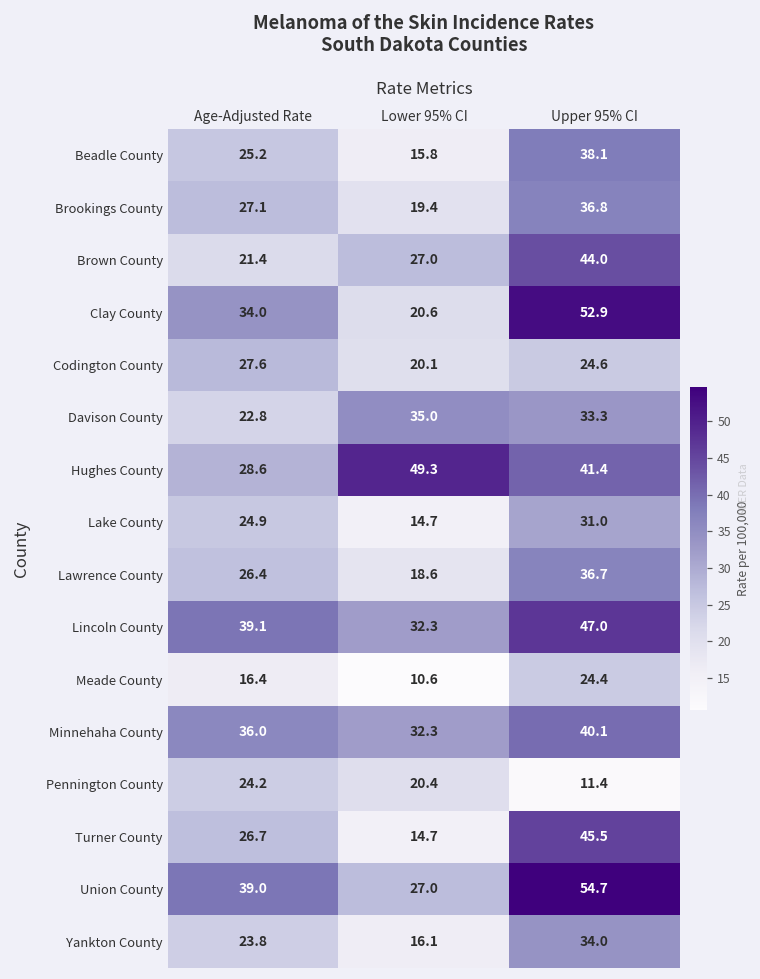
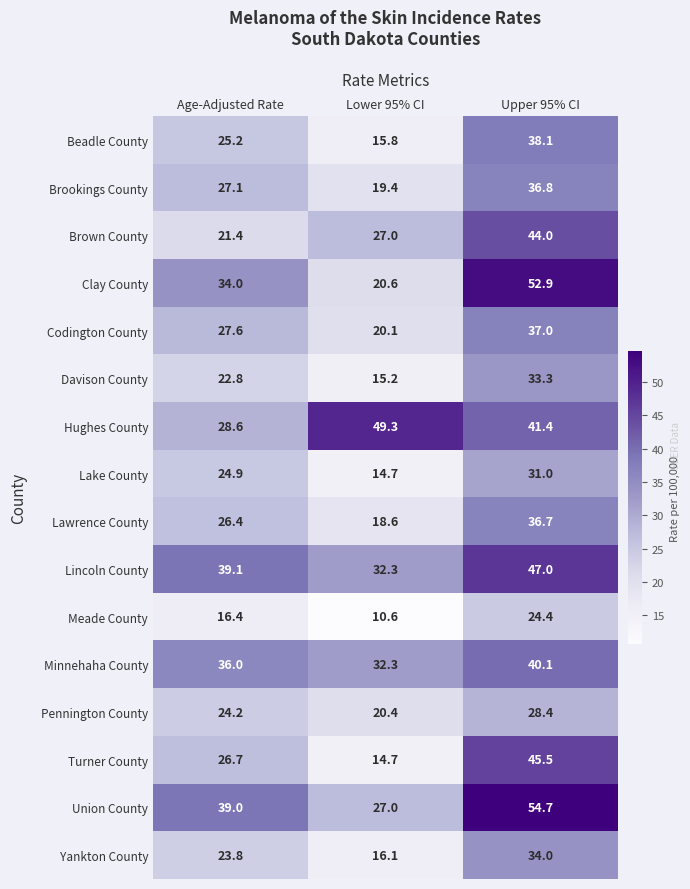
Codington County, Upper 95% CI: 24.6 -> 37.0
Davison County, Lower 95% CI: 35.0 -> 15.2
Pennington County, Upper 95% CI: 11.4 -> 28.4
